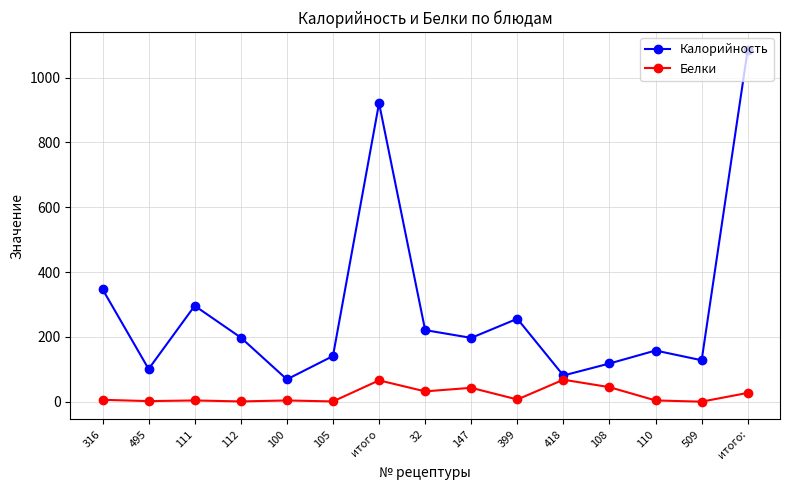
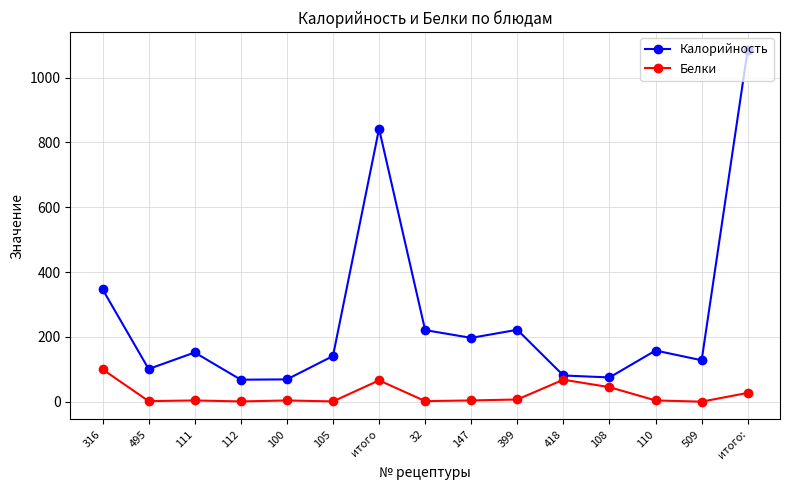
Белки, 316: 10 -> 100
Калорийность, 111: 300 -> 150
Калорийность, 112: 200 -> 70
Калорийность, итого: 920 -> 840
Белки, 32: 30 -> 0
Белки, 147: 40 -> 0
Калорийность, 399: 260 -> 220
Калорийность, 108: 120 -> 80
